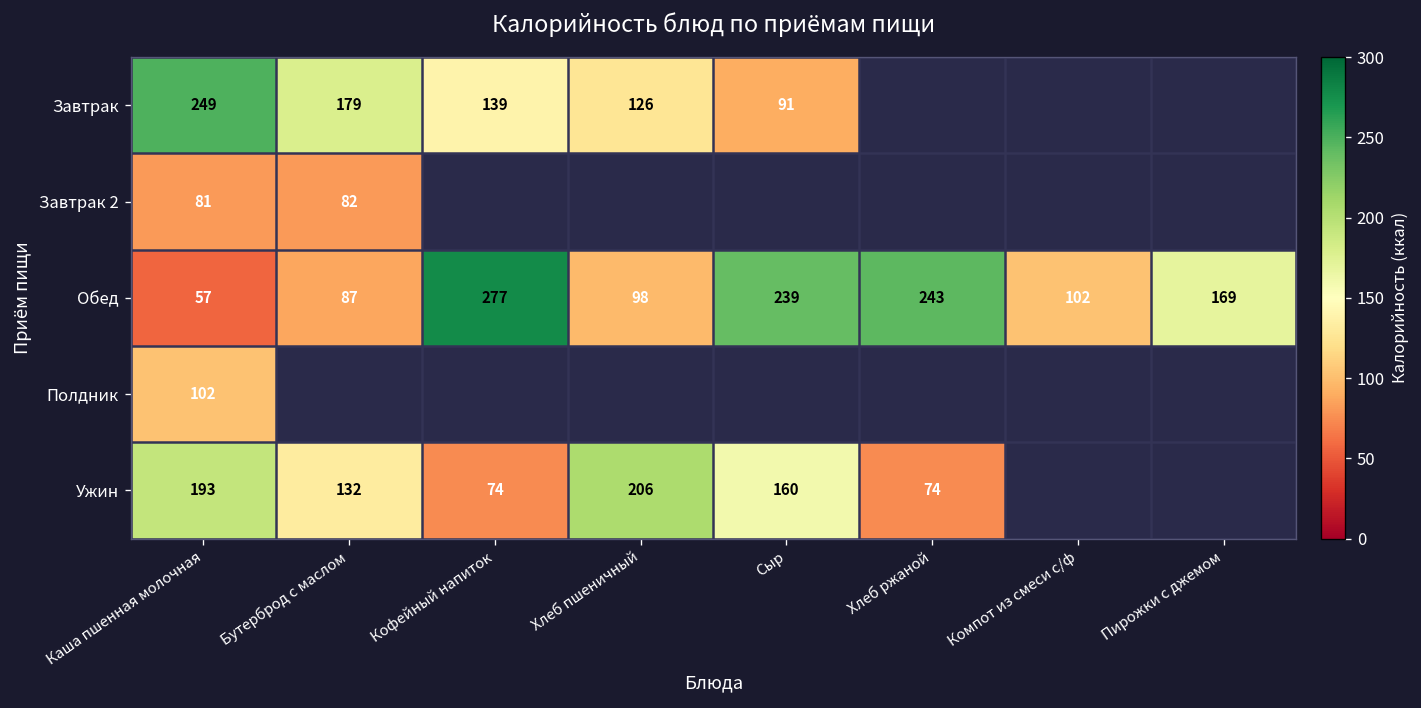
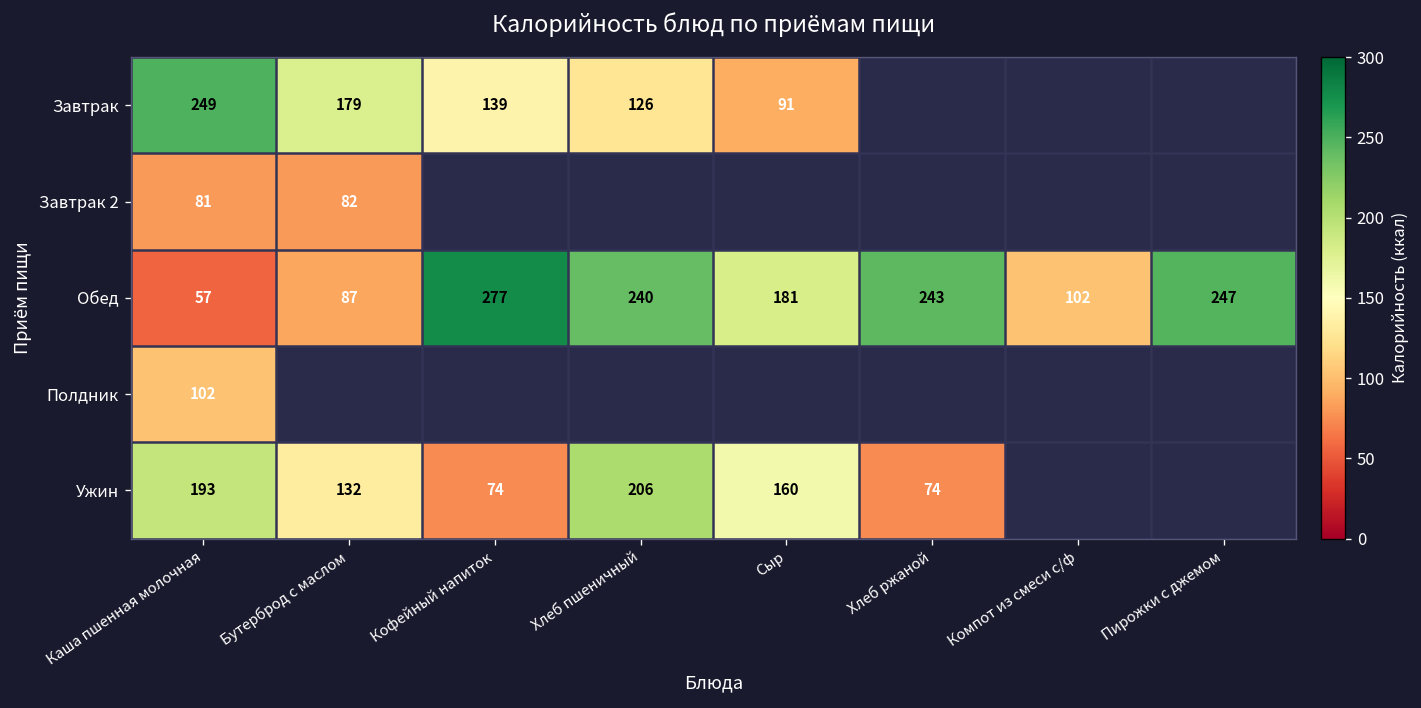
Обед, Хлеб пшеничный: 98 -> 240
Обед, Сыр: 239 -> 181
Обед, Пирожки с джемом: 169 -> 247
